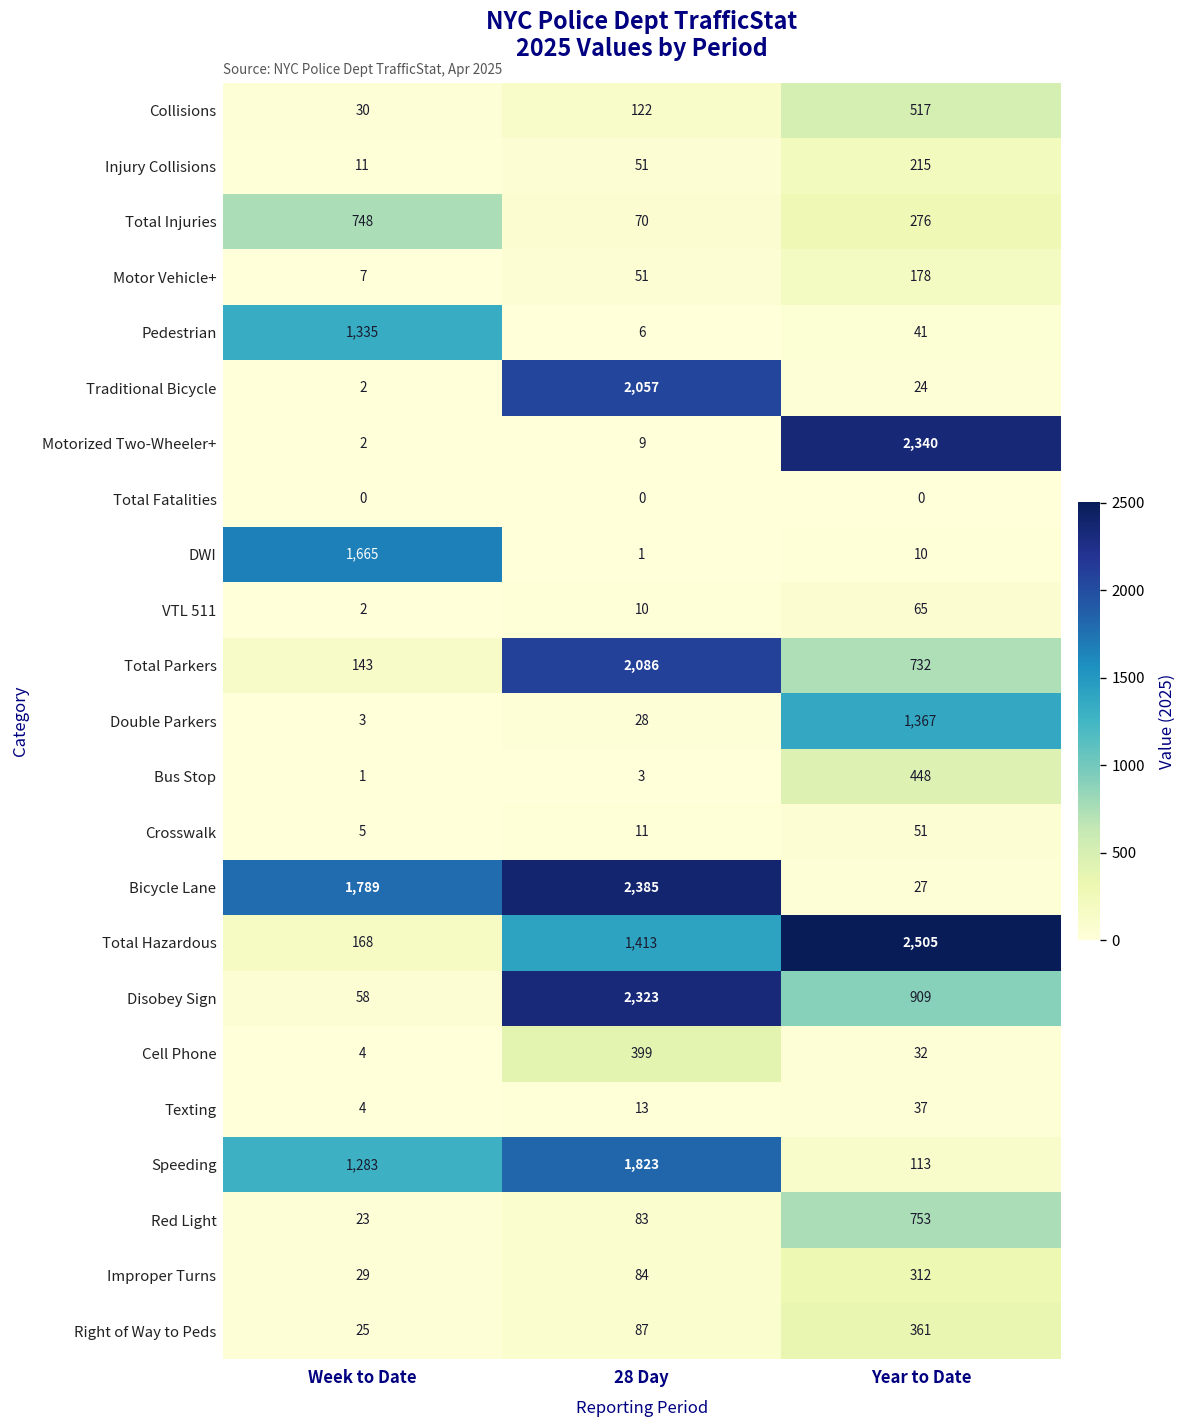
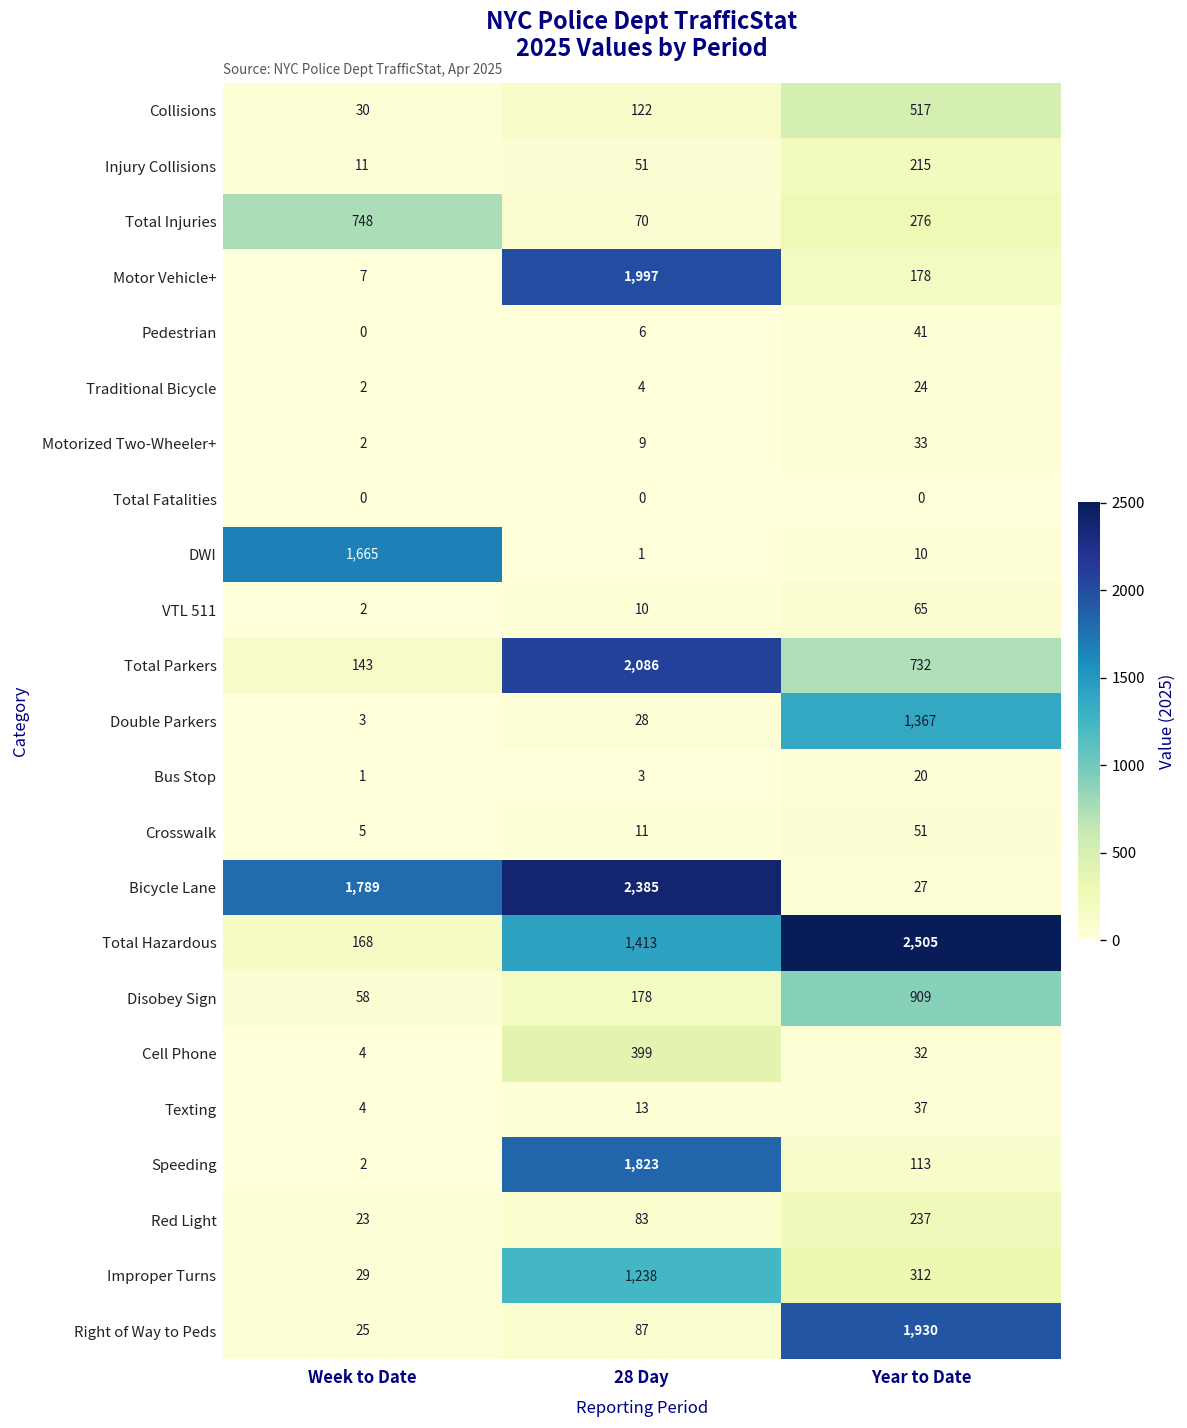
Motor Vehicle+, 28 Day: 51 -> 1,997
Pedestrian, Week to Date: 1,335 -> 0
Traditional Bicycle, 28 Day: 2,057 -> 4
Motorized Two-Wheeler+, Year to Date: 2,340 -> 33
Bus Stop, Year to Date: 448 -> 20
Disobey Sign, 28 Day: 2,323 -> 178
Speeding, Week to Date: 1,283 -> 2
Red Light, Year to Date: 753 -> 237
Improper Turns, 28 Day: 84 -> 1,238
Right of Way to Peds, Year to Date: 361 -> 1,930
